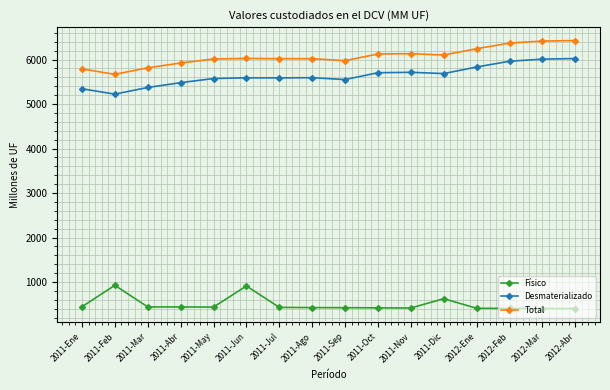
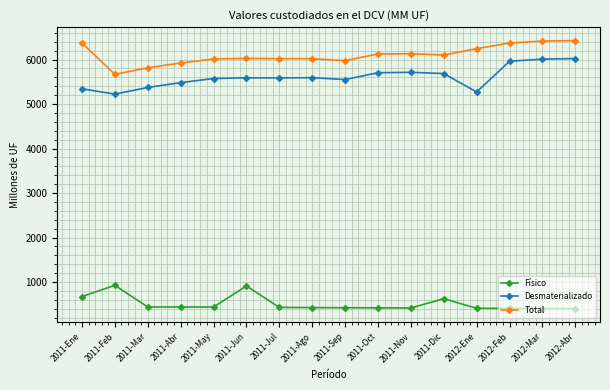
Físico, 2011-Ene: 400 -> 700
Total, 2011-Ene: 5800 -> 6400
Desmaterializado, 2012-Ene: 5800 -> 5300
